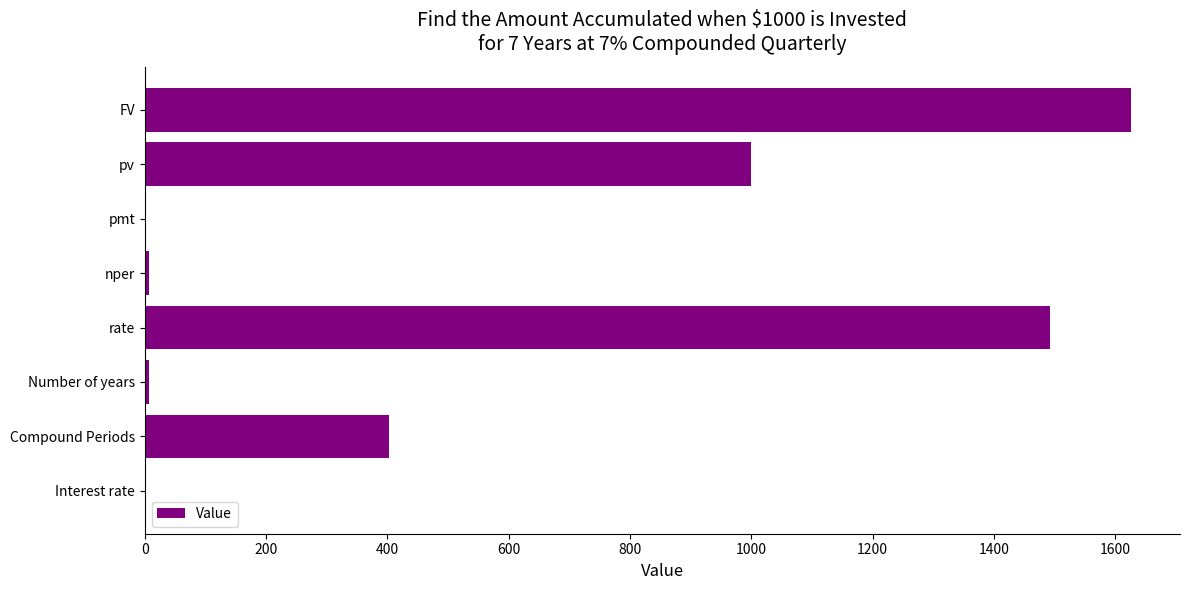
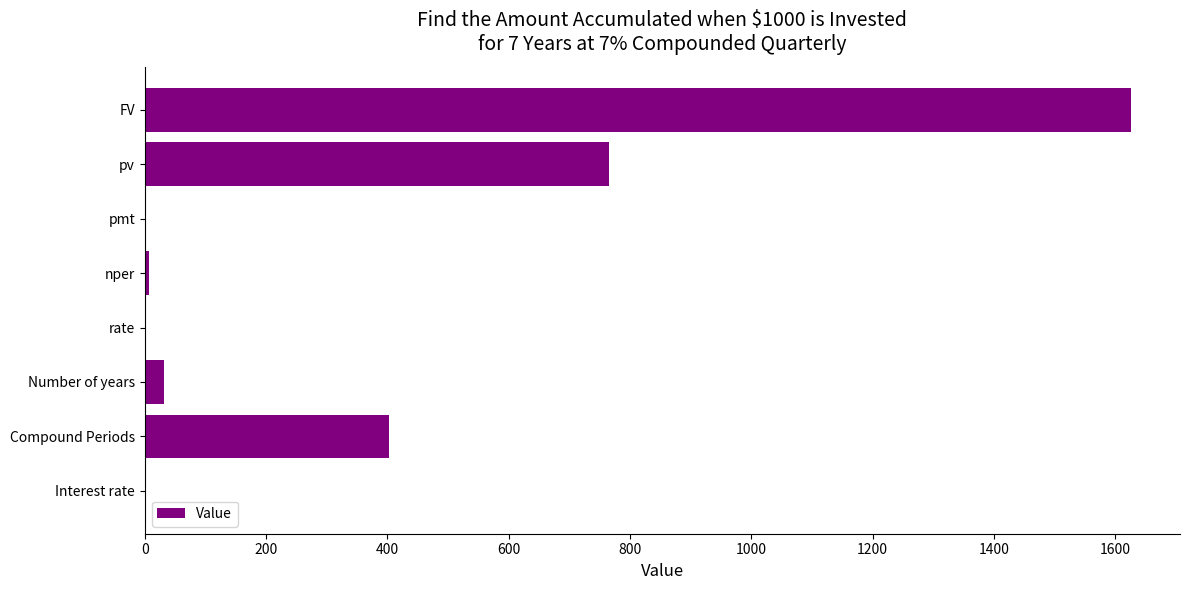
pv: 1000 -> 770
rate: 1490 -> 0
Number of years: 10 -> 30
